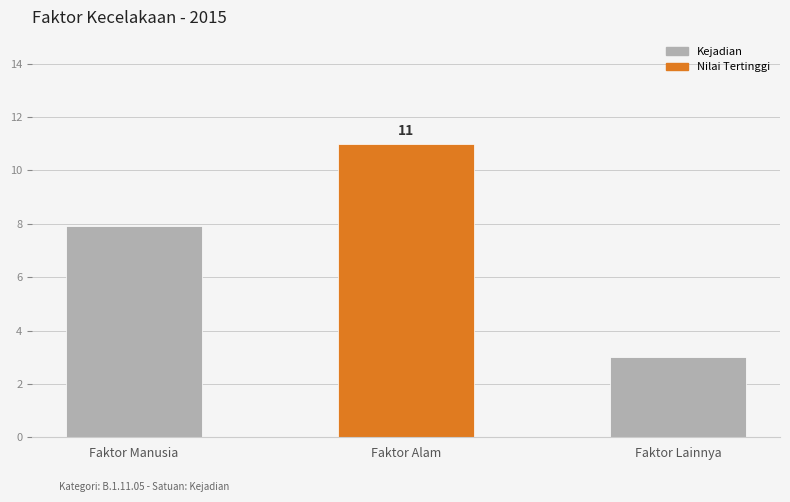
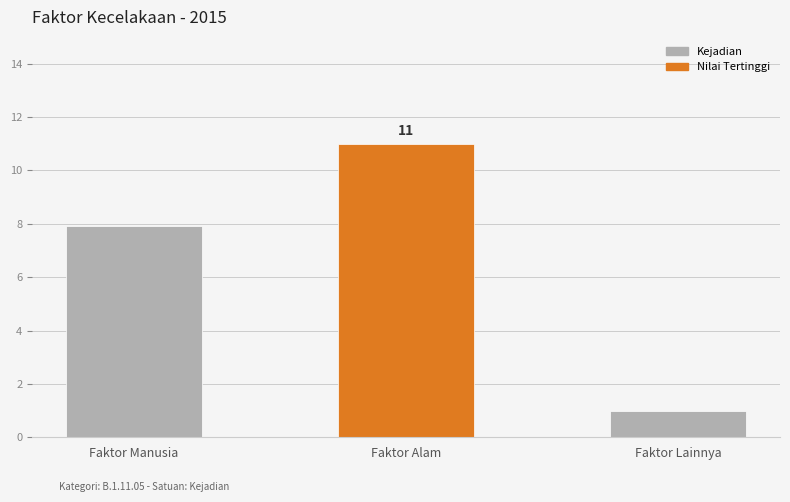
Faktor Lainnya: 3 -> 1
